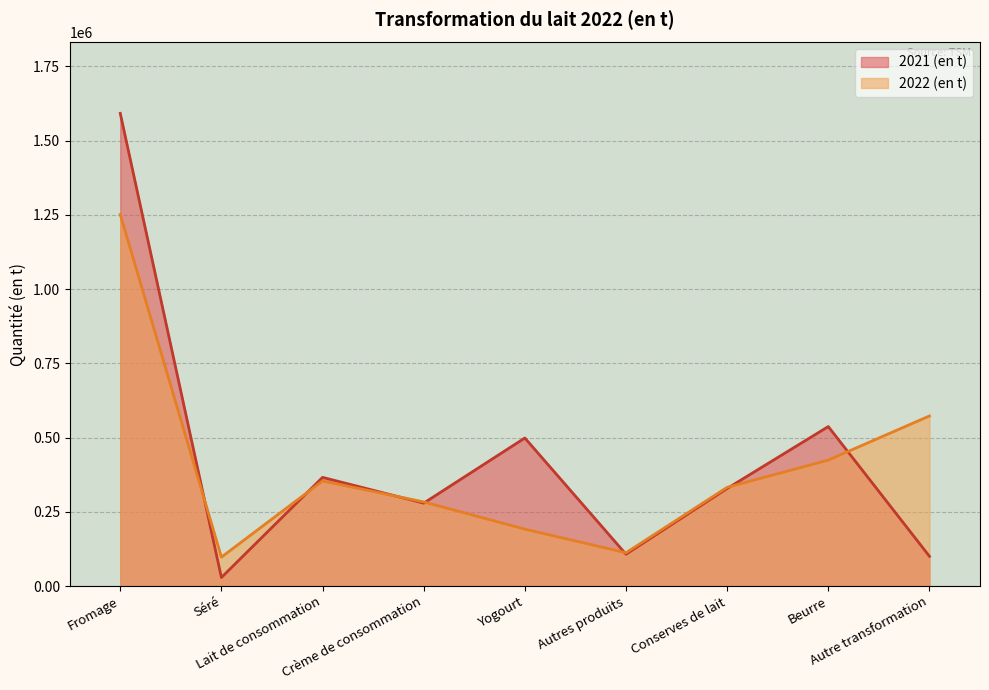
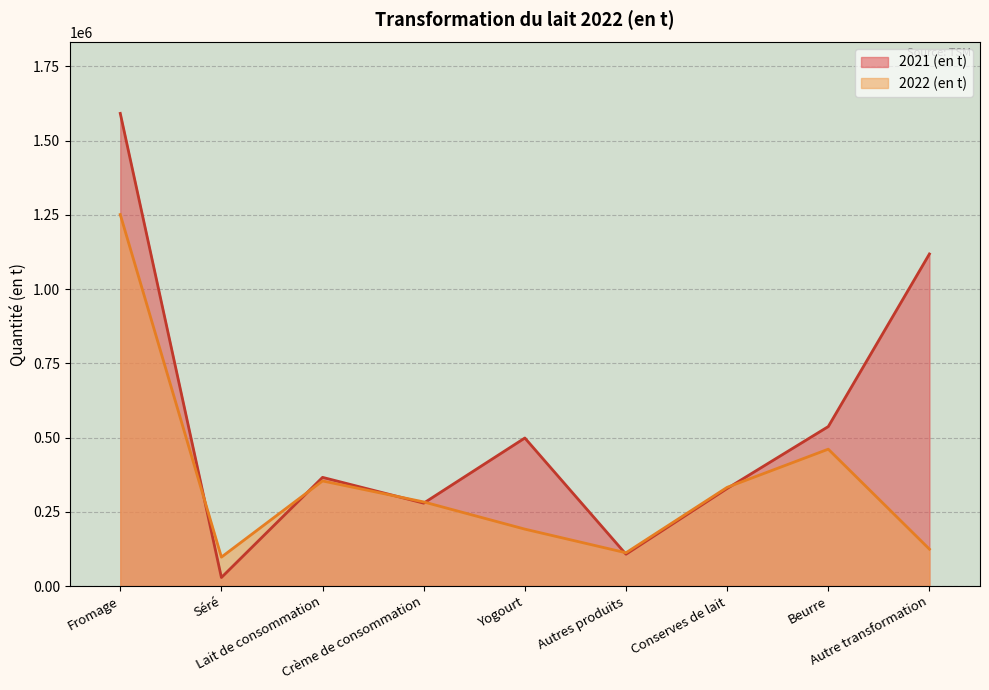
2022 (en t), Beurre: 420000 -> 460000
2021 (en t), Autre transformation: 100000 -> 1120000
2022 (en t), Autre transformation: 570000 -> 120000
